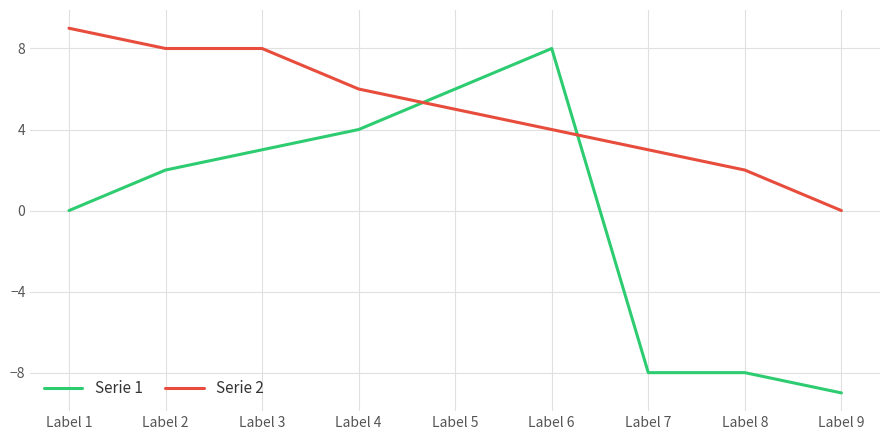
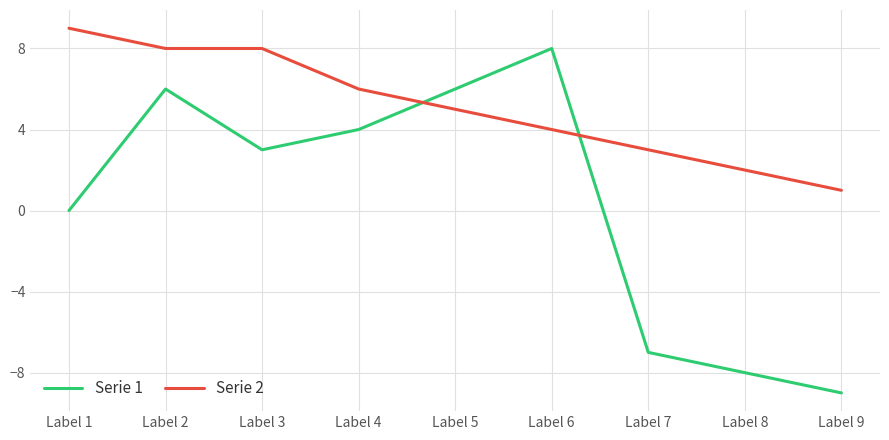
Serie 1, Label 2: 2 -> 6
Serie 1, Label 7: -8 -> -7
Serie 2, Label 9: 0 -> 1
